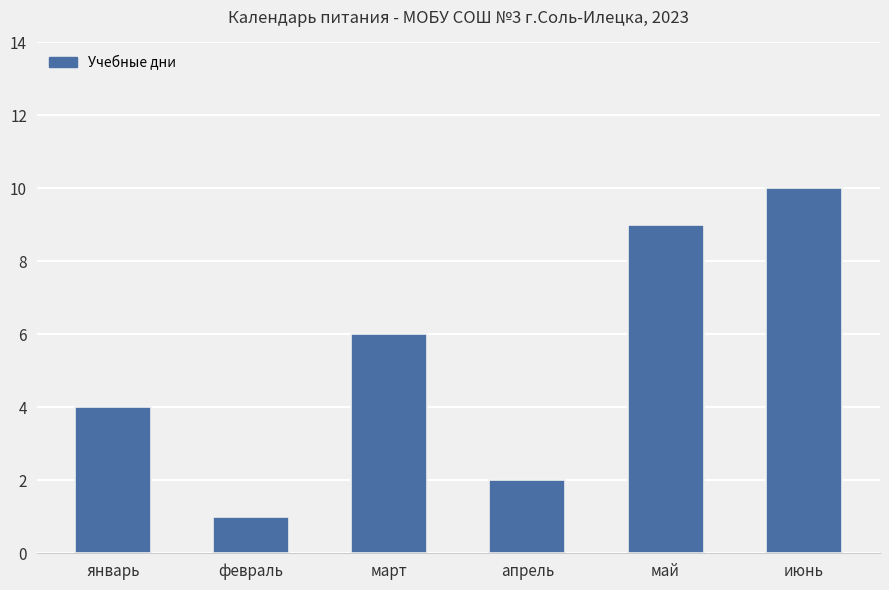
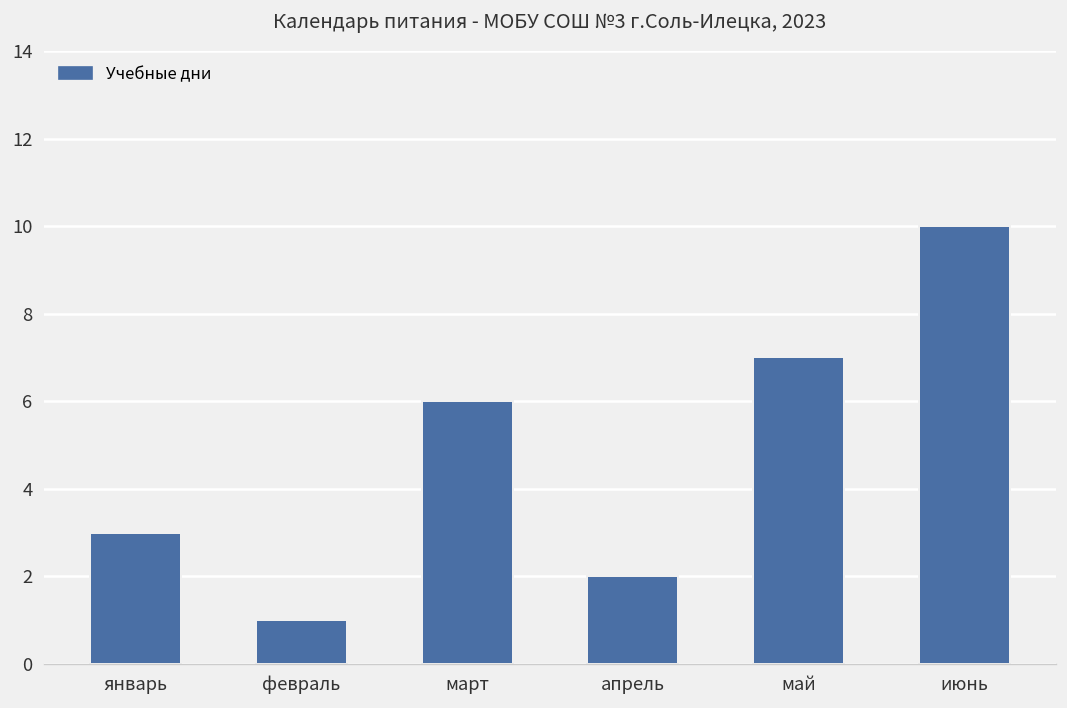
январь: 4 -> 3
май: 9 -> 7
